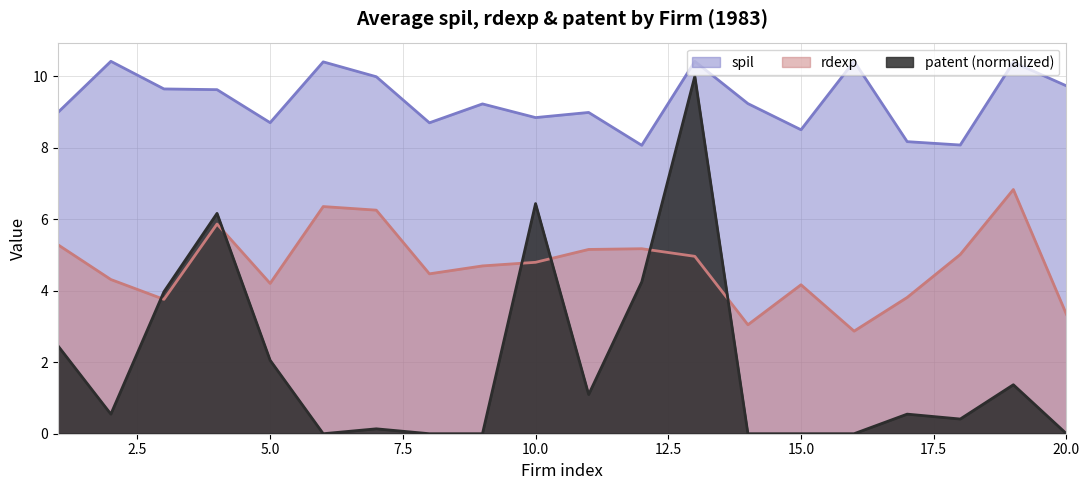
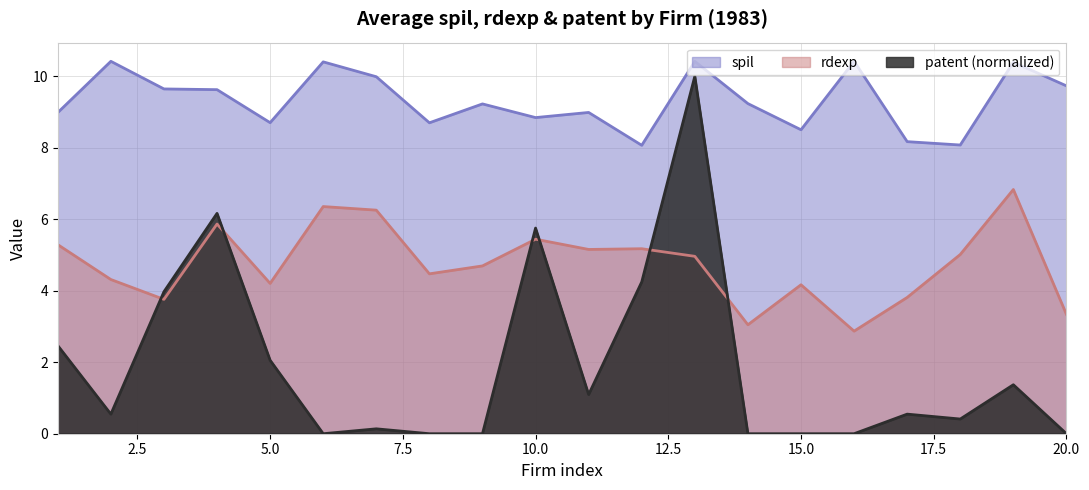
rdexp, 10.0: 4.8 -> 5.4
patent (normalized), 10.0: 6.4 -> 5.8
